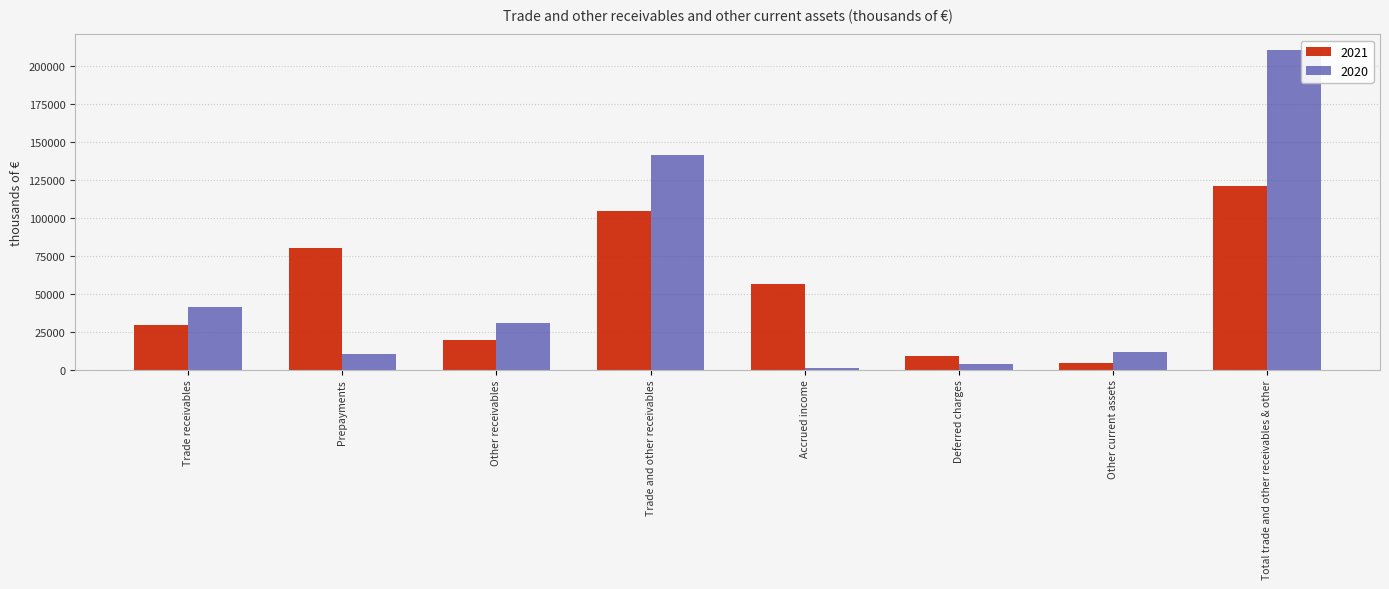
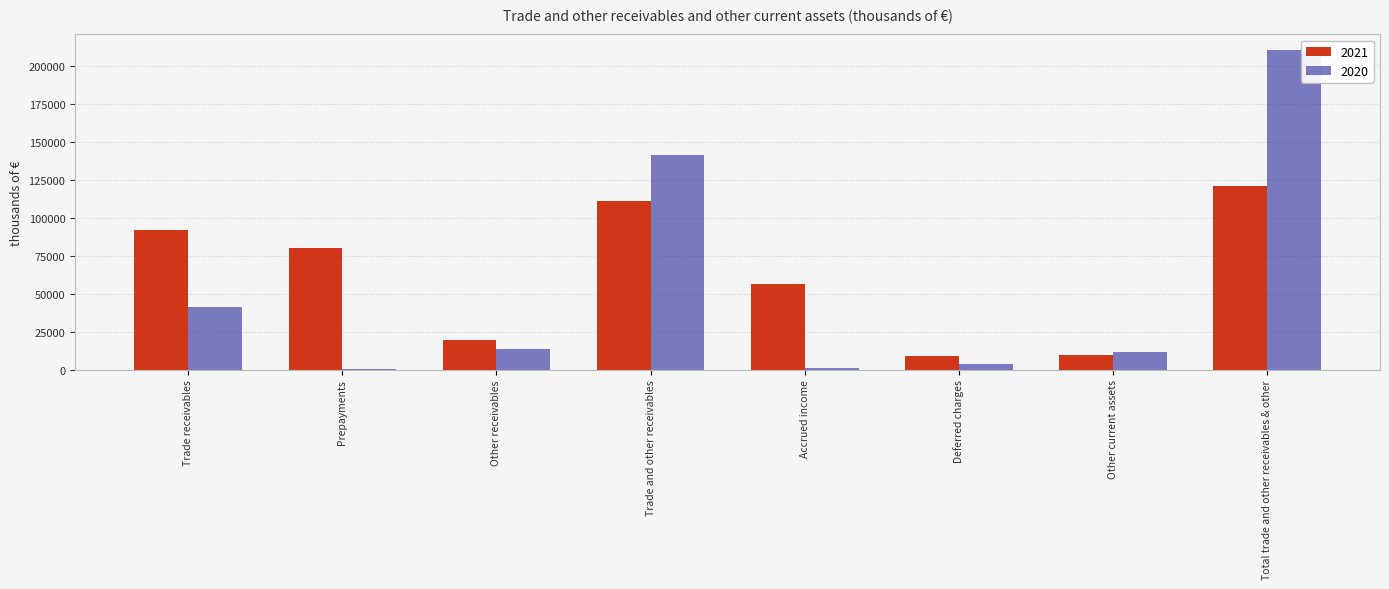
2021, Trade receivables: 29000 -> 92000
2020, Prepayments: 11000 -> 0
2020, Other receivables: 31000 -> 14000
2021, Trade and other receivables: 104000 -> 111000
2021, Other current assets: 5000 -> 10000
